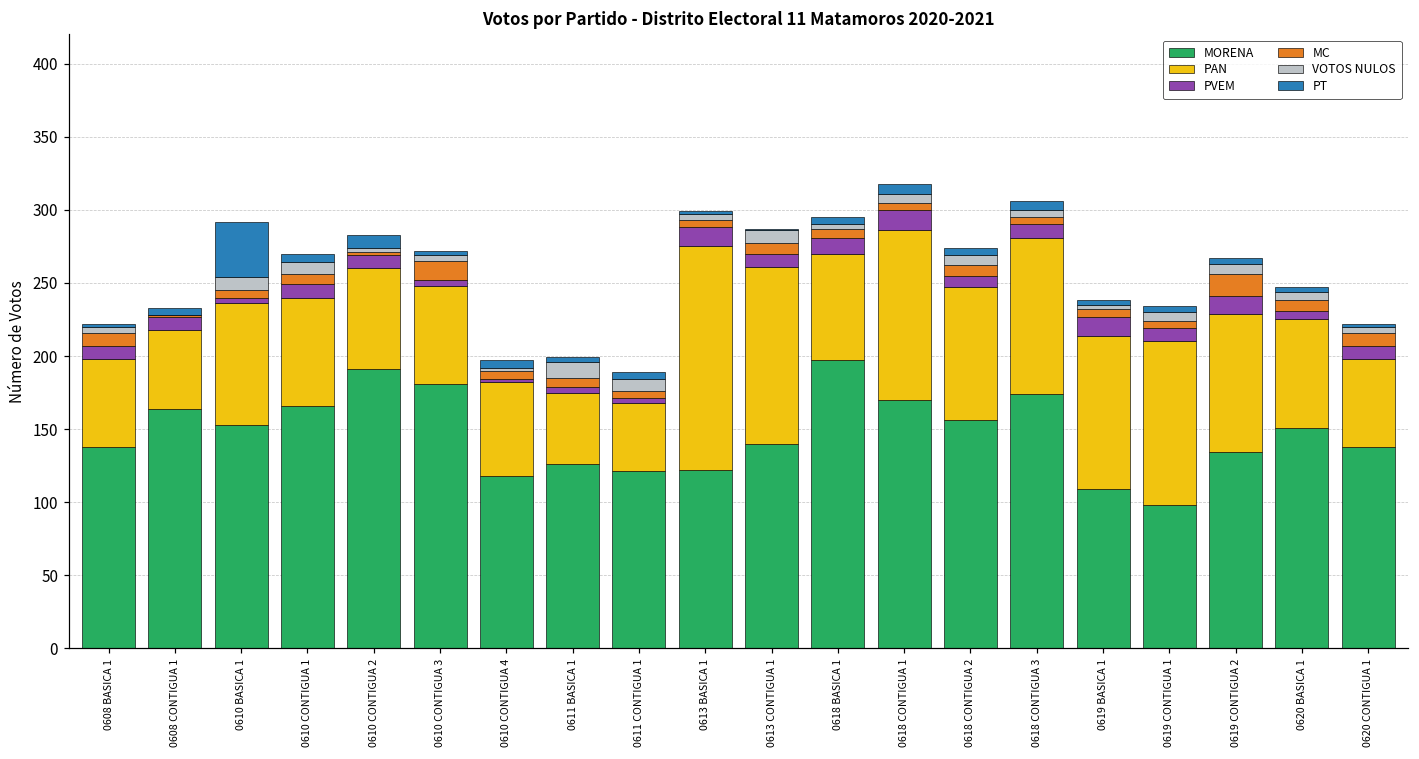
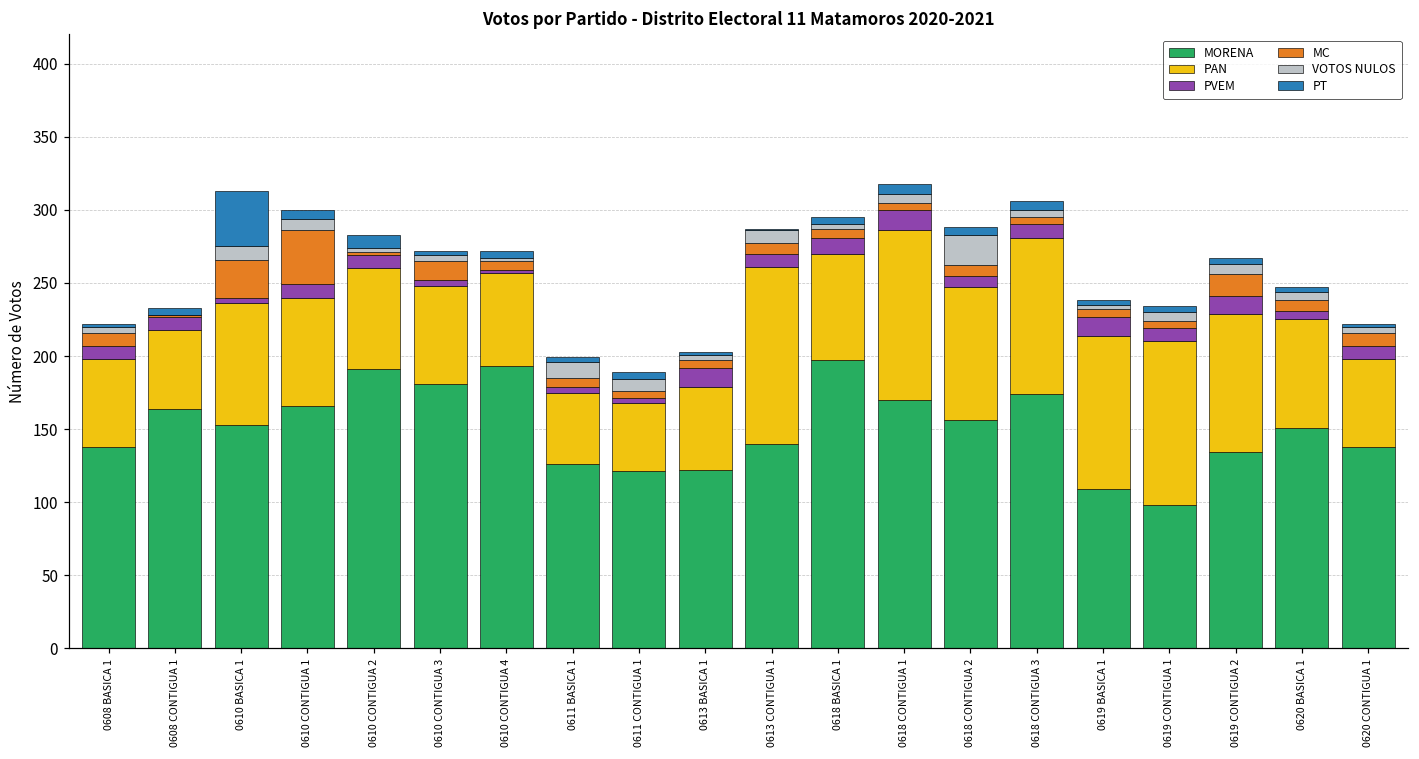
MC, 0610 BASICA 1: 5 -> 26
MC, 0610 CONTIGUA 1: 7 -> 37
MORENA, 0610 CONTIGUA 4: 118 -> 193
PAN, 0613 BASICA 1: 153 -> 57
VOTOS NULOS, 0618 CONTIGUA 2: 7 -> 21
